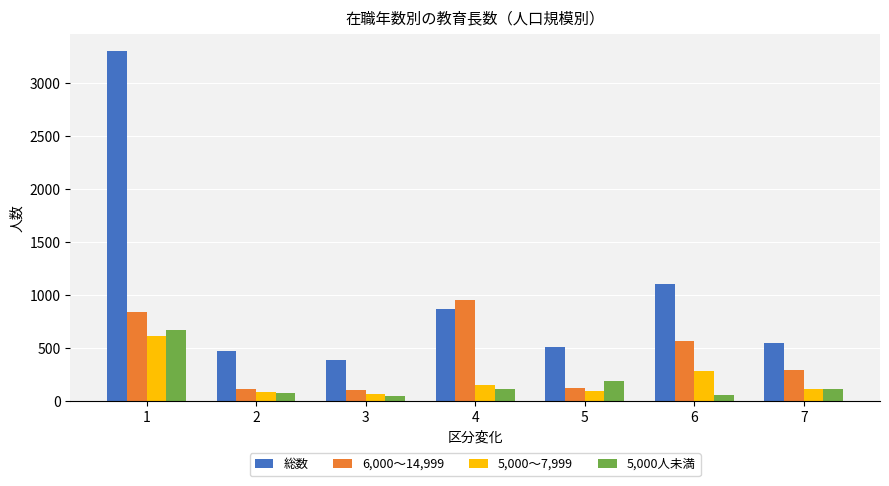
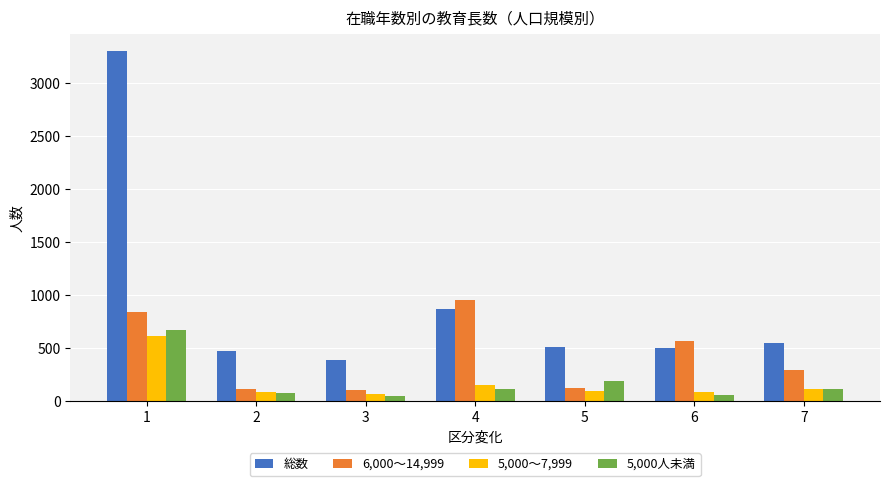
総数, 6: 1100 -> 500
5,000～7,999, 6: 290 -> 90
